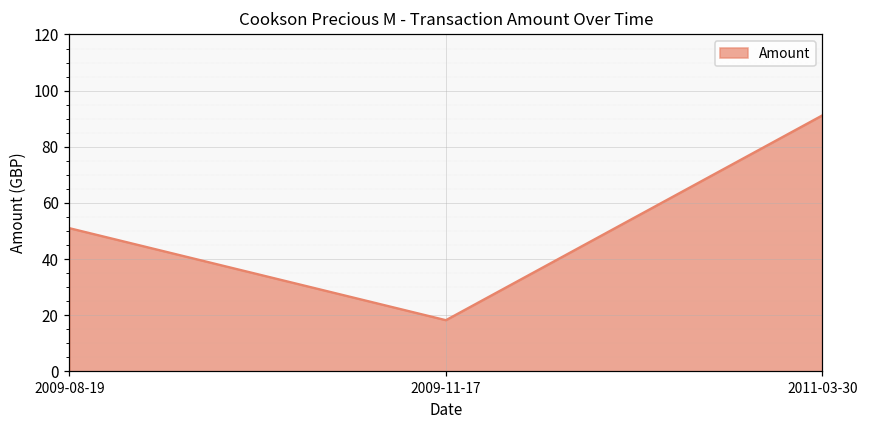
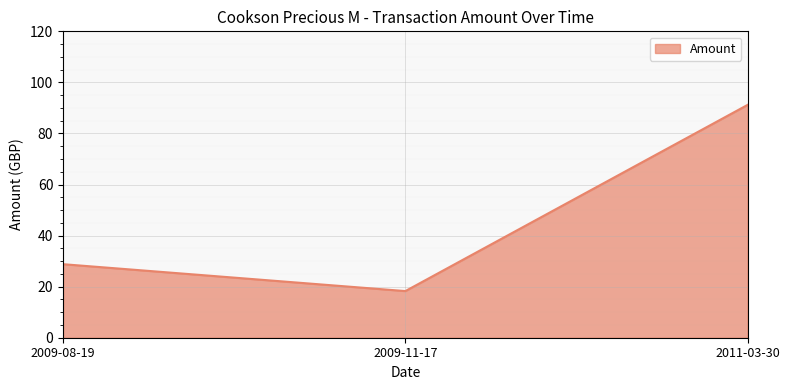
2009-08-19: 51 -> 29
